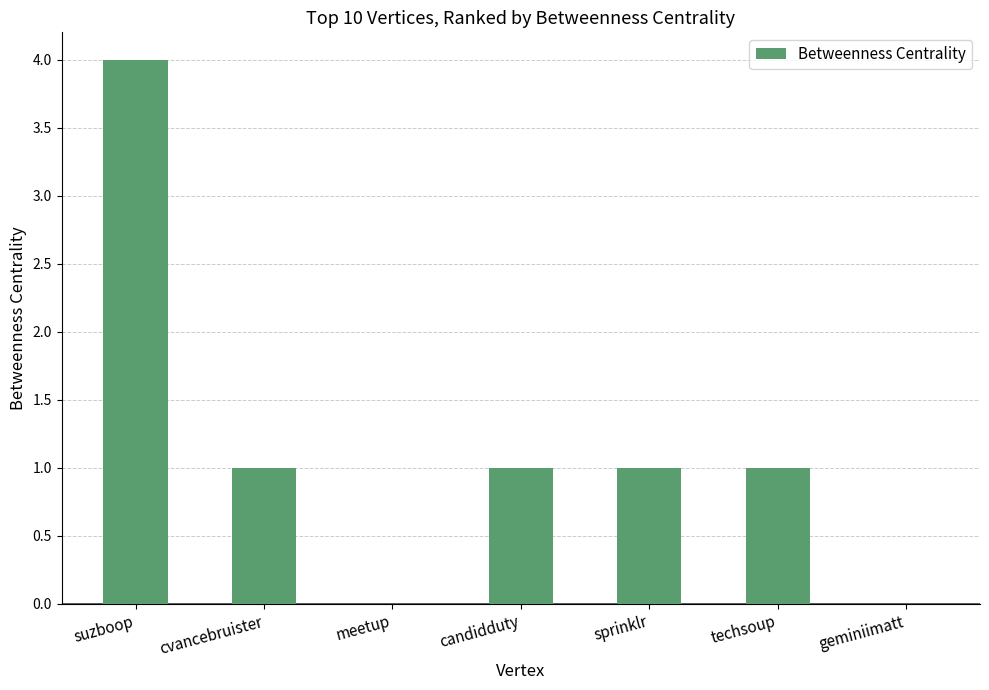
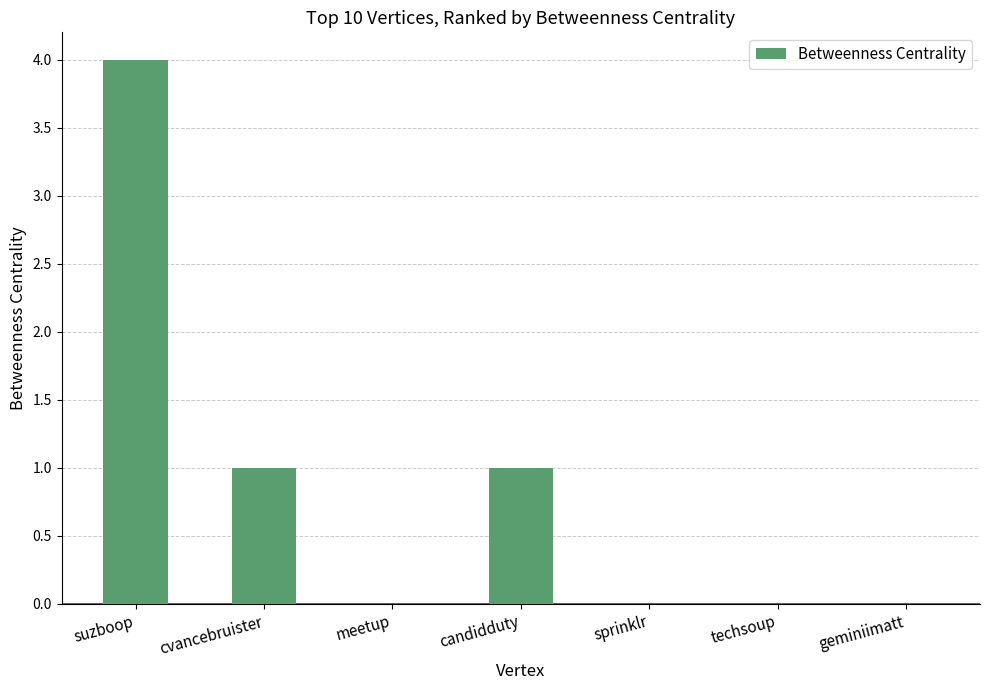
sprinklr: 1 -> 0
techsoup: 1 -> 0
